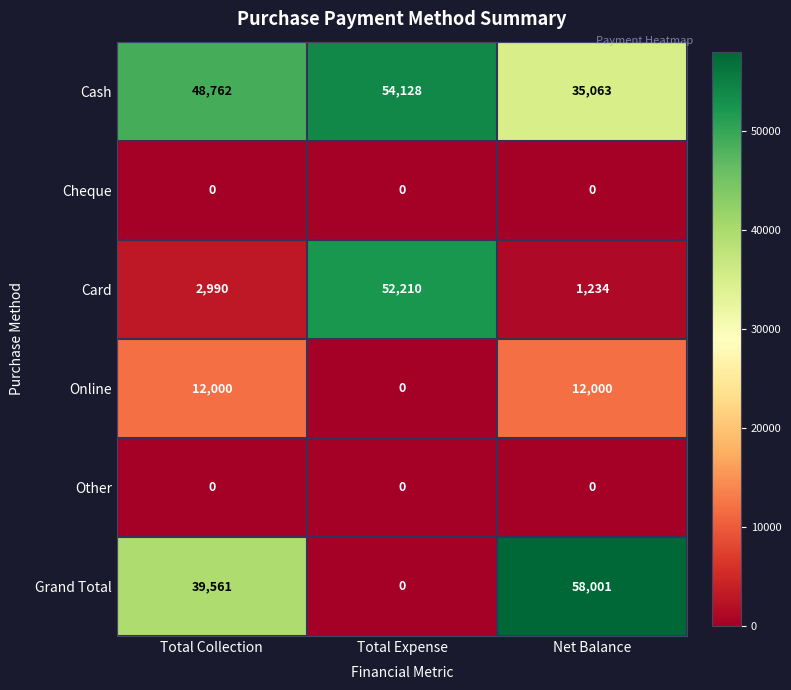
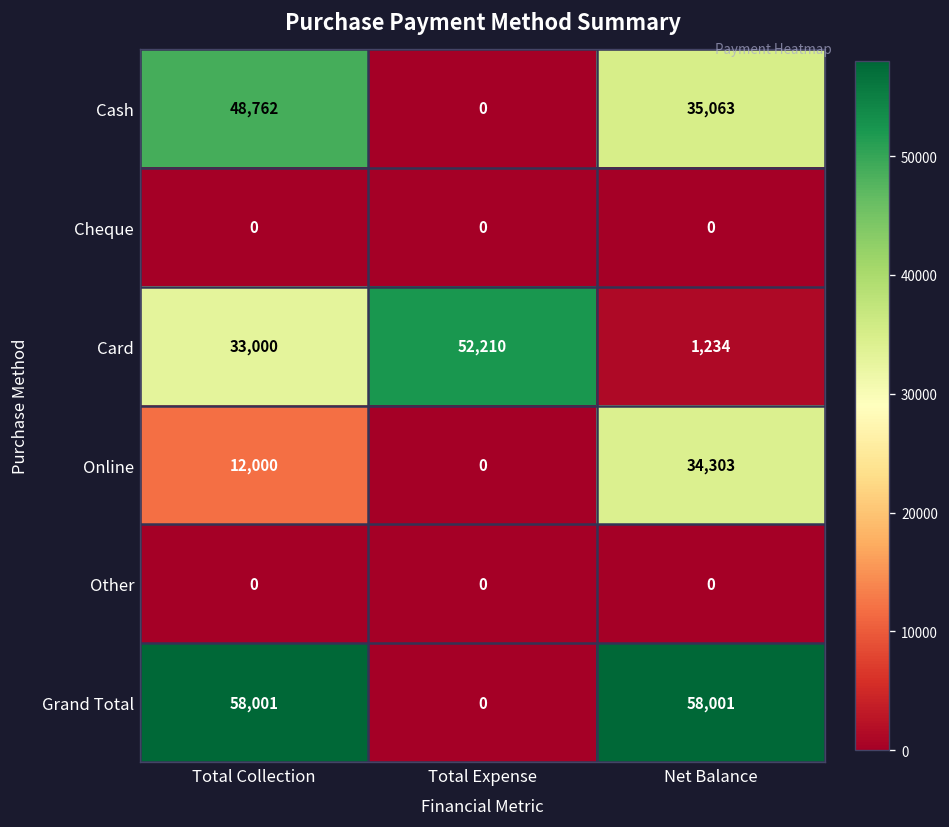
Cash, Total Expense: 54,128 -> 0
Card, Total Collection: 2,990 -> 33,000
Online, Net Balance: 12,000 -> 34,303
Grand Total, Total Collection: 39,561 -> 58,001
